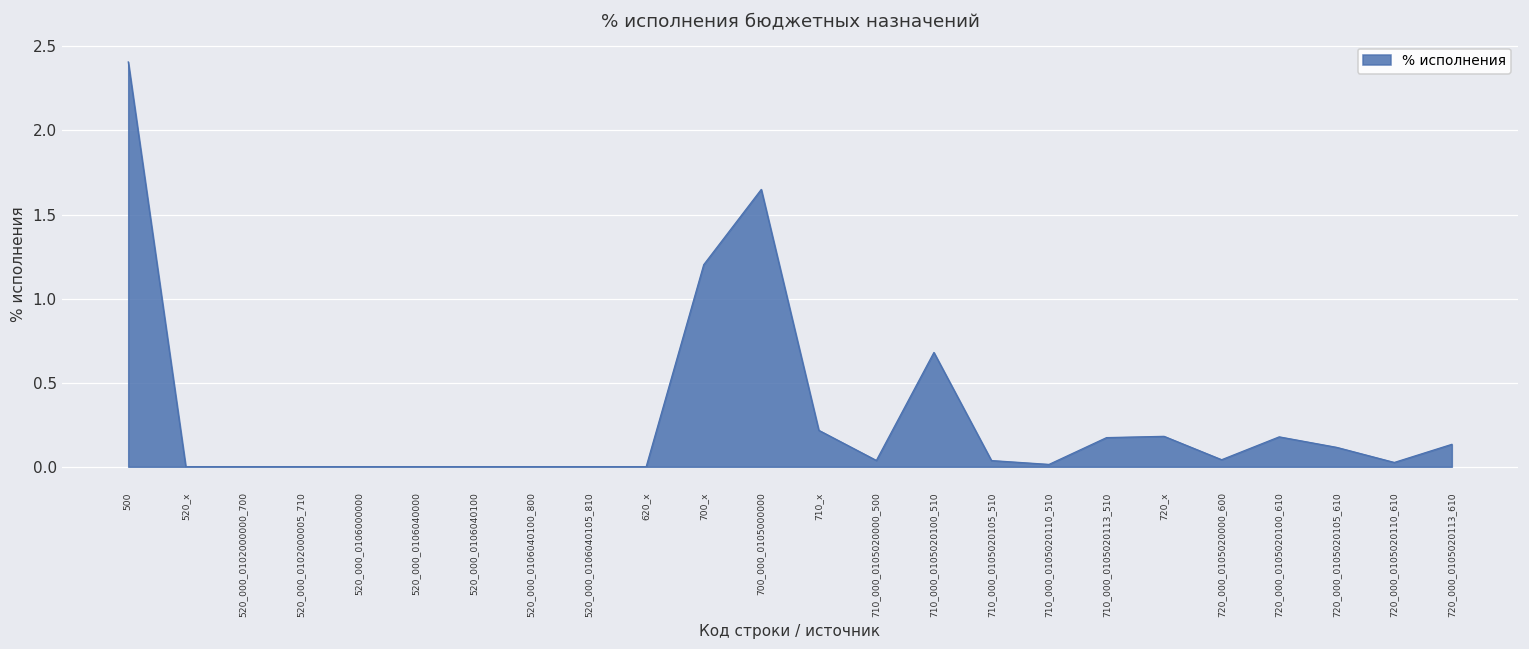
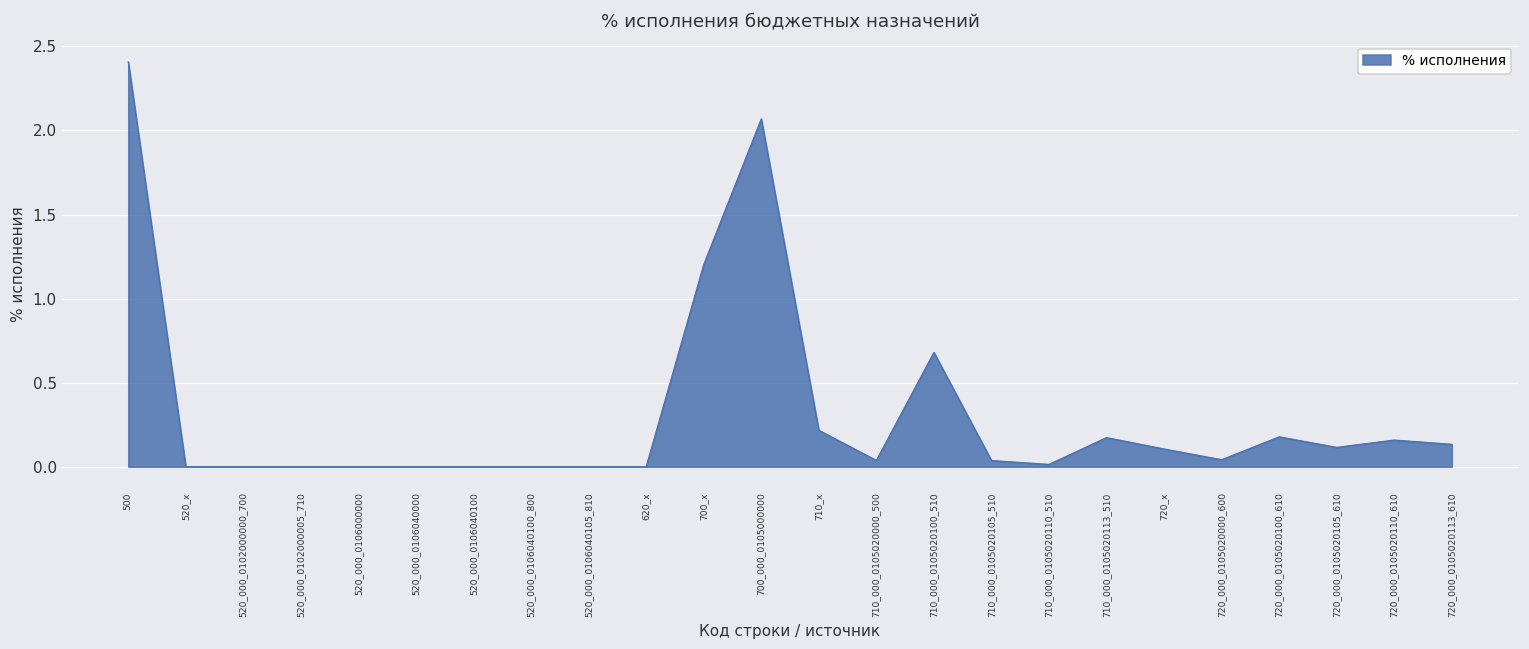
700_000_0105000000: 1.65 -> 2.07
720_x: 0.18 -> 0.11
720_000_0105020110_610: 0.03 -> 0.16
